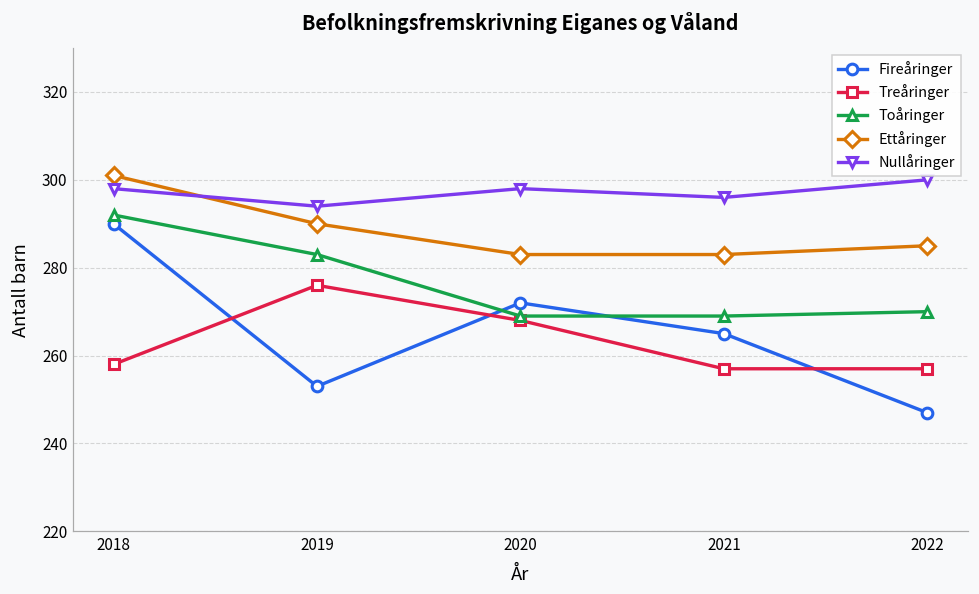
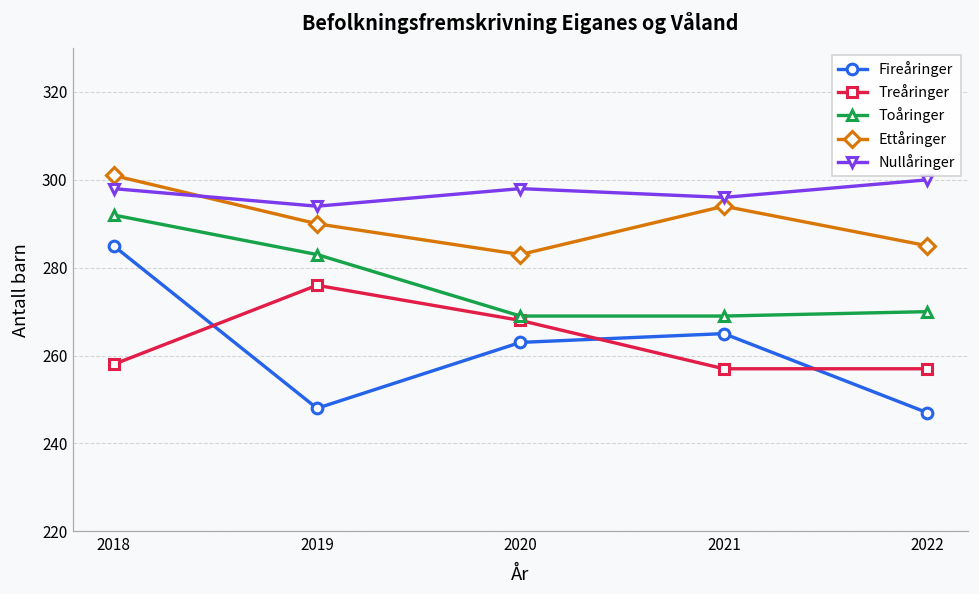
Fireåringer, 2018: 290 -> 285
Fireåringer, 2019: 253 -> 248
Fireåringer, 2020: 272 -> 263
Ettåringer, 2021: 283 -> 294
